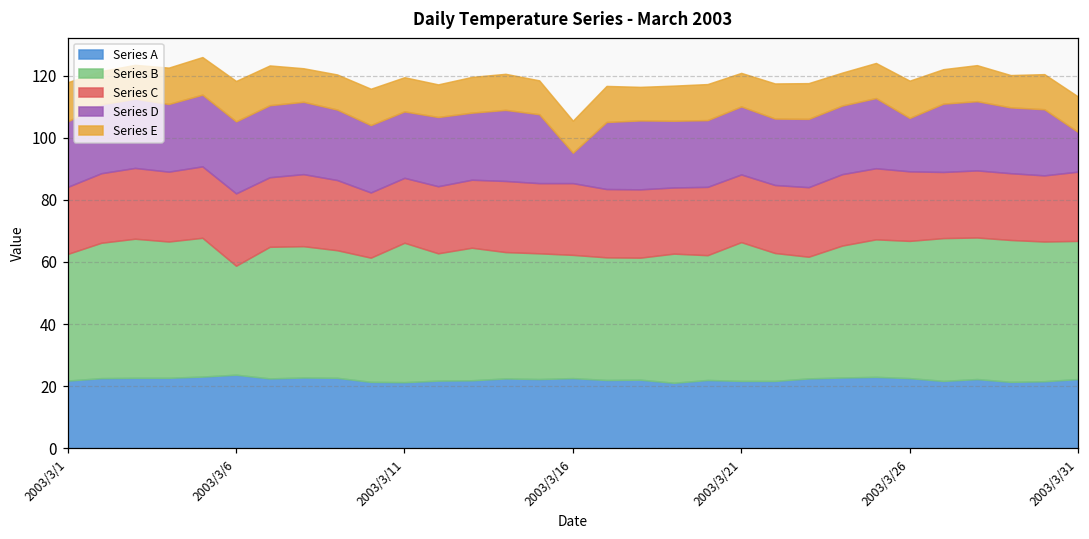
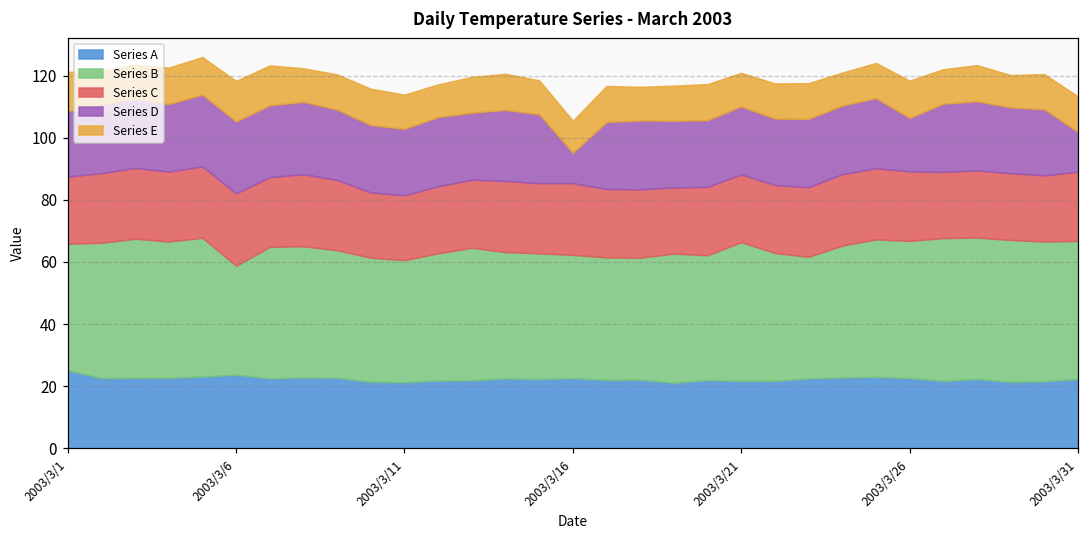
Series A, 2003/3/1: 22 -> 25
Series B, 2003/3/11: 45 -> 39
